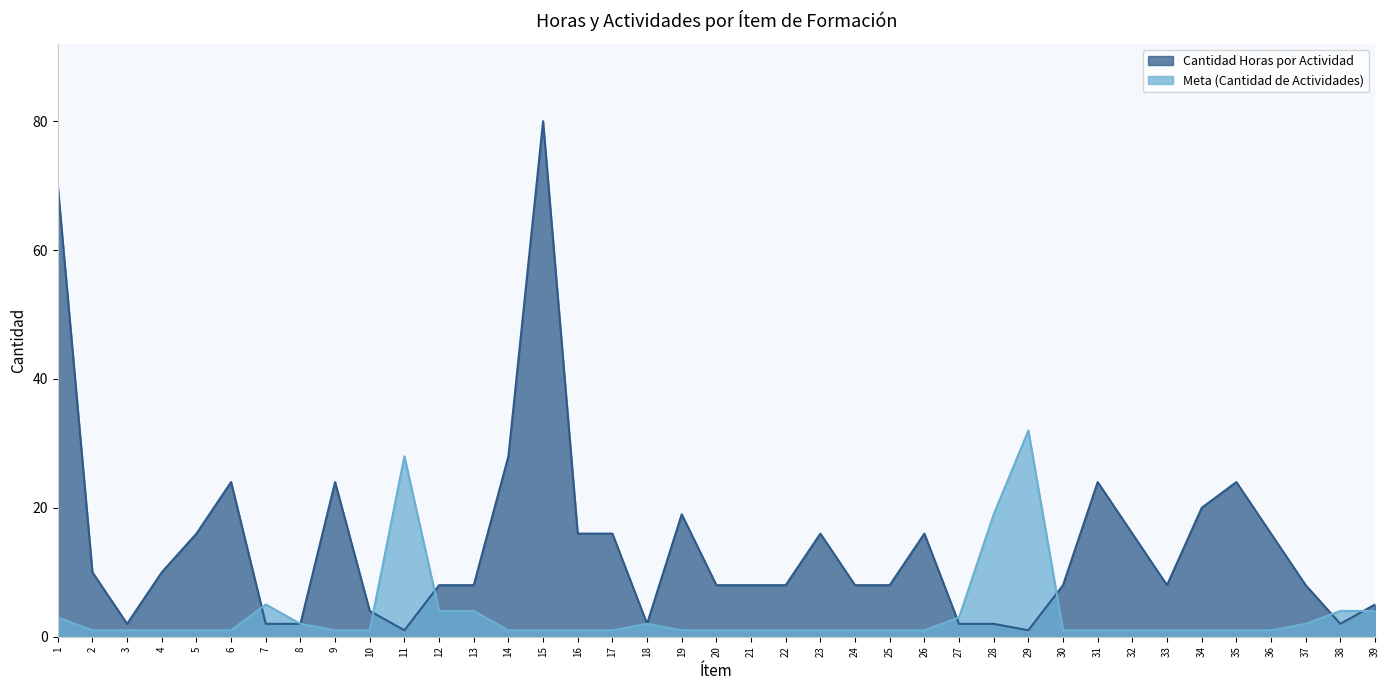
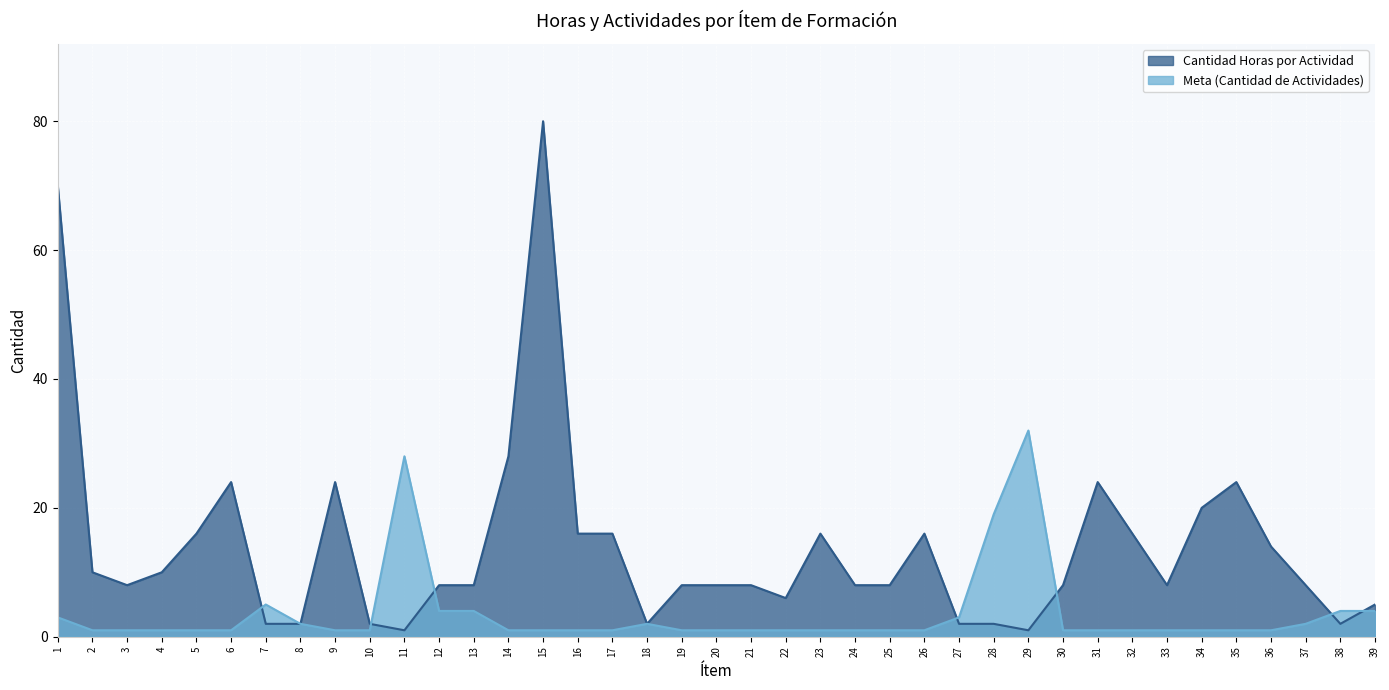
Cantidad Horas por Actividad, 3: 2 -> 8
Cantidad Horas por Actividad, 10: 4 -> 2
Cantidad Horas por Actividad, 19: 19 -> 8
Cantidad Horas por Actividad, 22: 8 -> 6
Cantidad Horas por Actividad, 36: 16 -> 14
